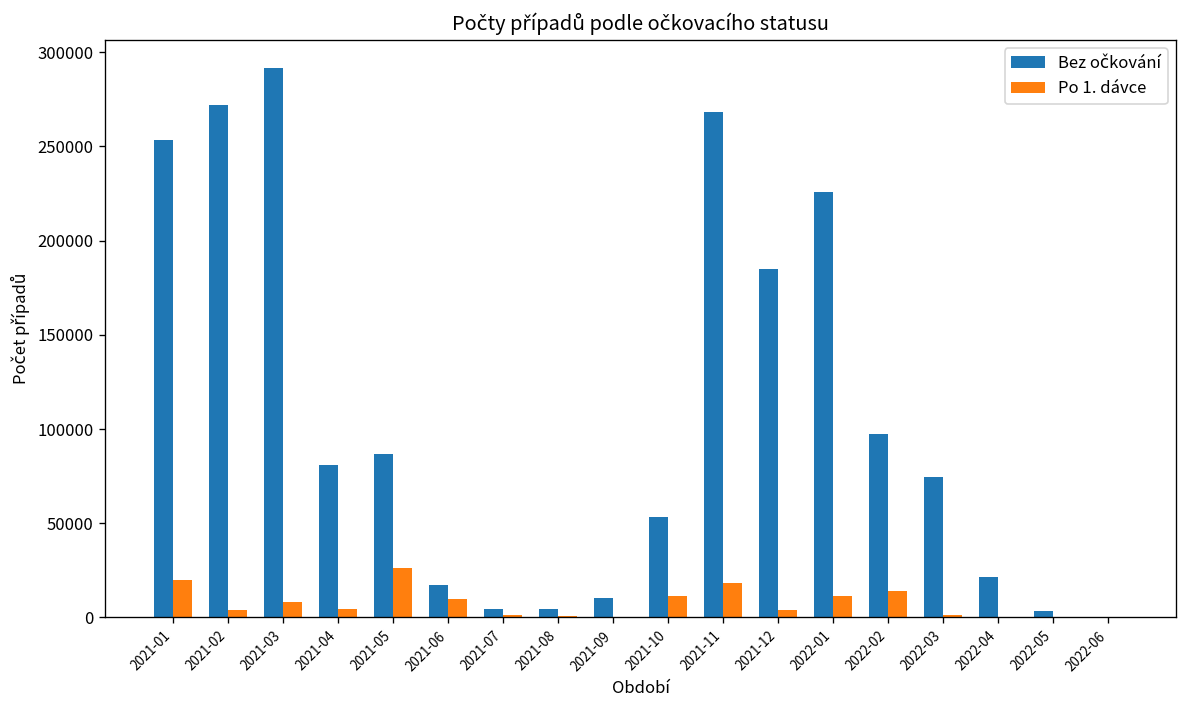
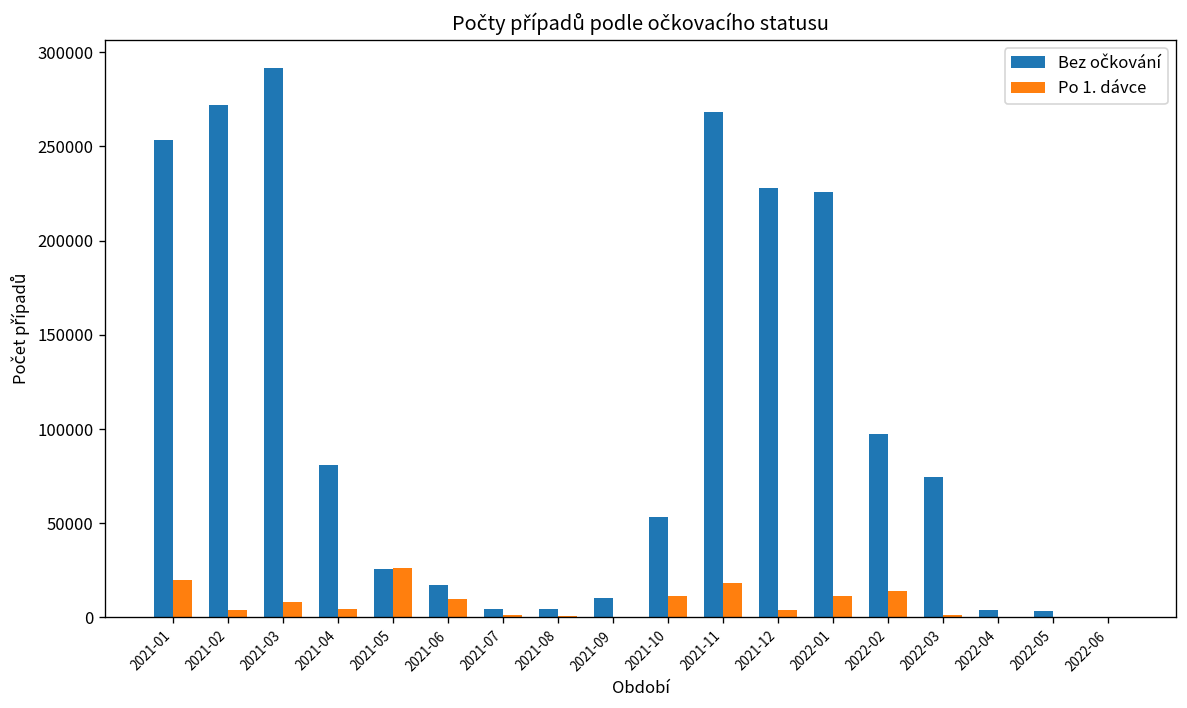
Bez očkování, 2021-05: 87000 -> 26000
Bez očkování, 2021-12: 185000 -> 228000
Bez očkování, 2022-04: 22000 -> 4000
